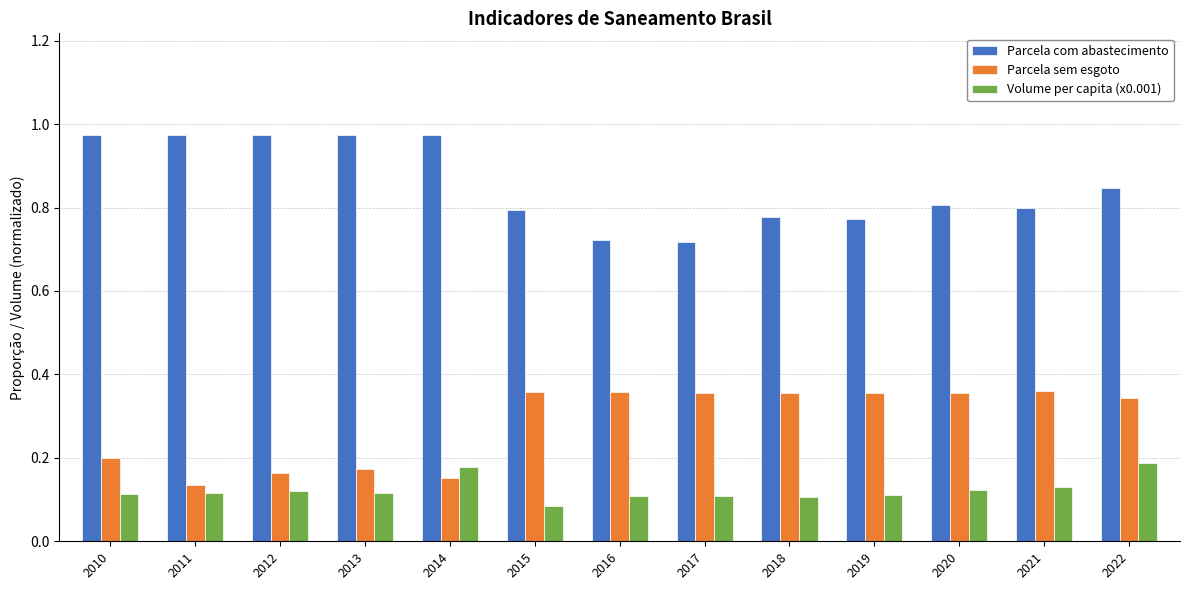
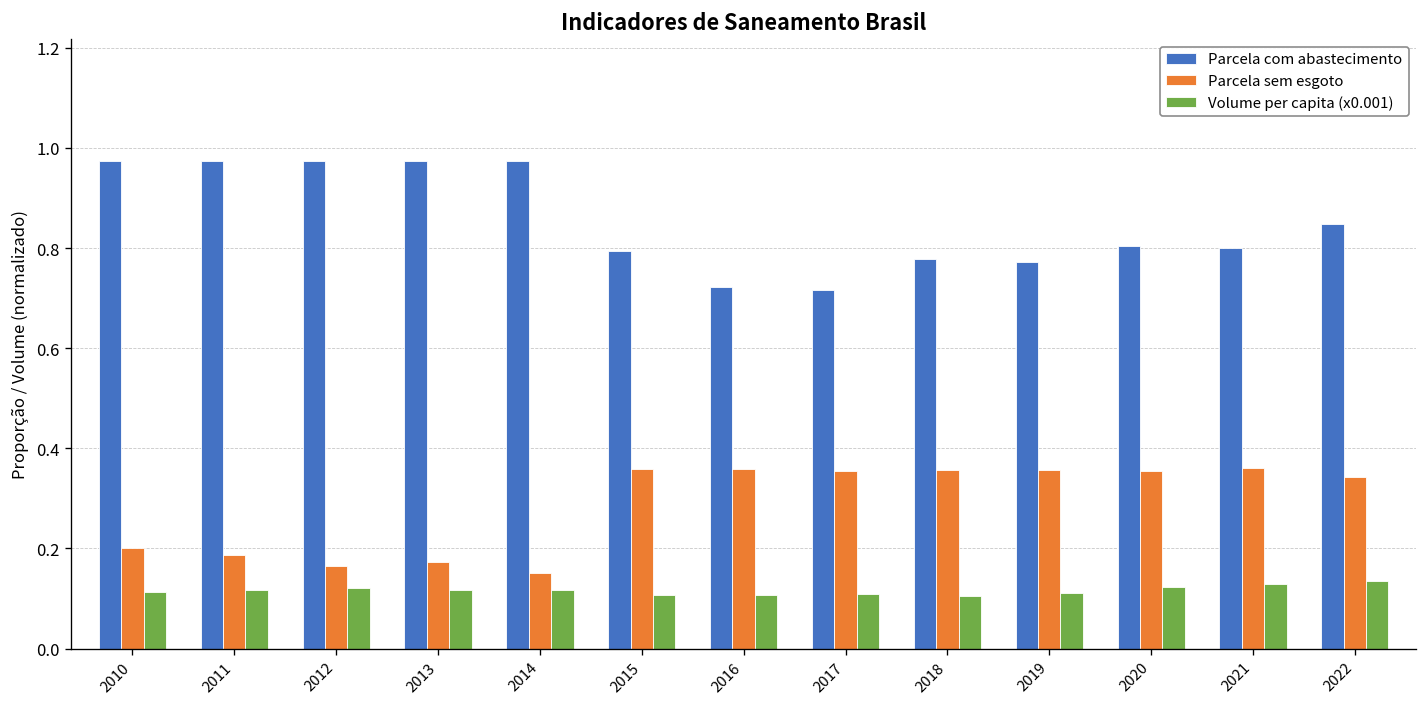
Parcela sem esgoto, 2011: 0.14 -> 0.19
Volume per capita (x0.001), 2014: 0.18 -> 0.12
Volume per capita (x0.001), 2015: 0.08 -> 0.11
Volume per capita (x0.001), 2022: 0.19 -> 0.13
